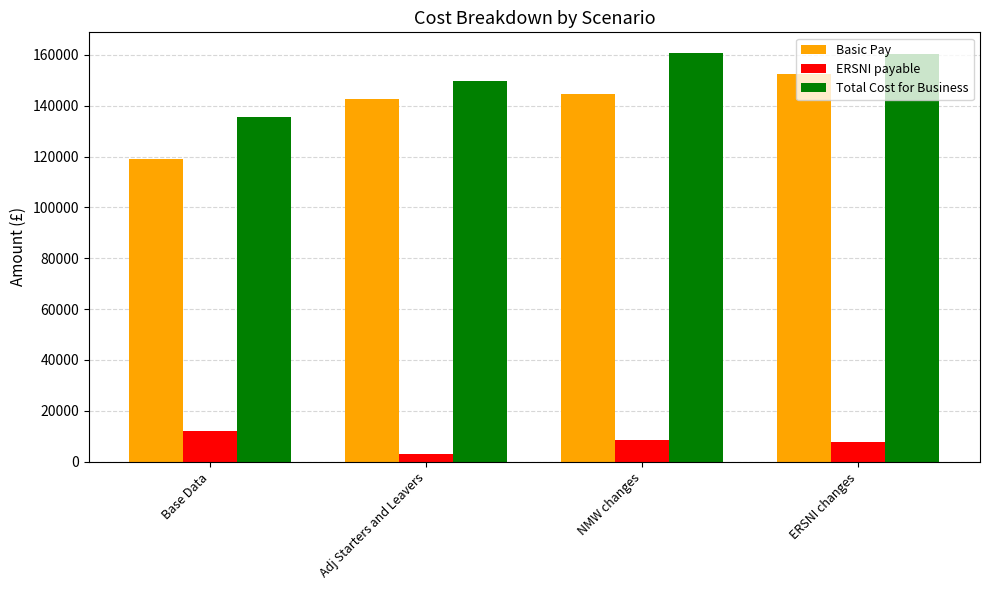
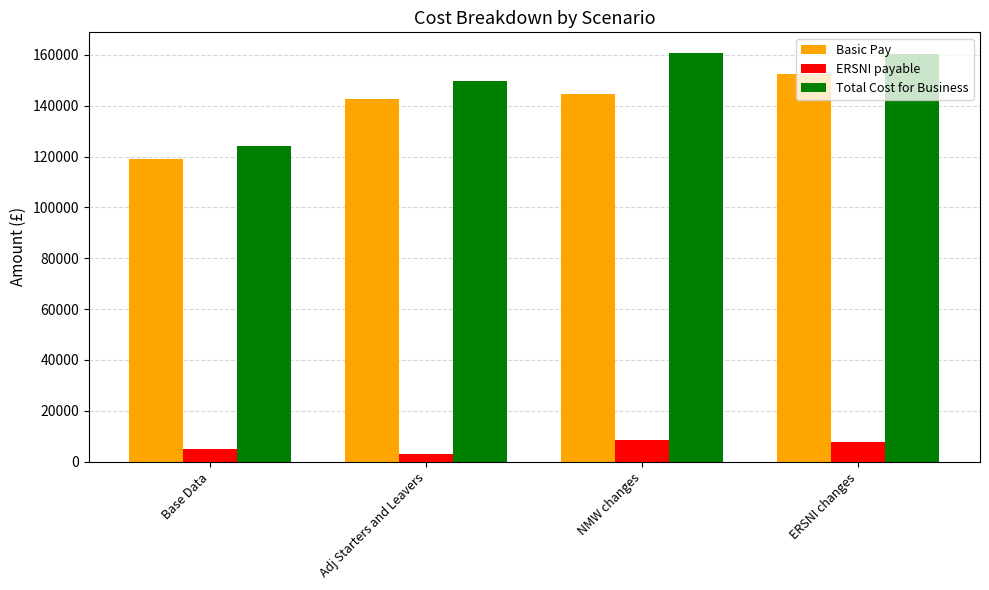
ERSNI payable, Base Data: 12000 -> 5000
Total Cost for Business, Base Data: 136000 -> 124000
